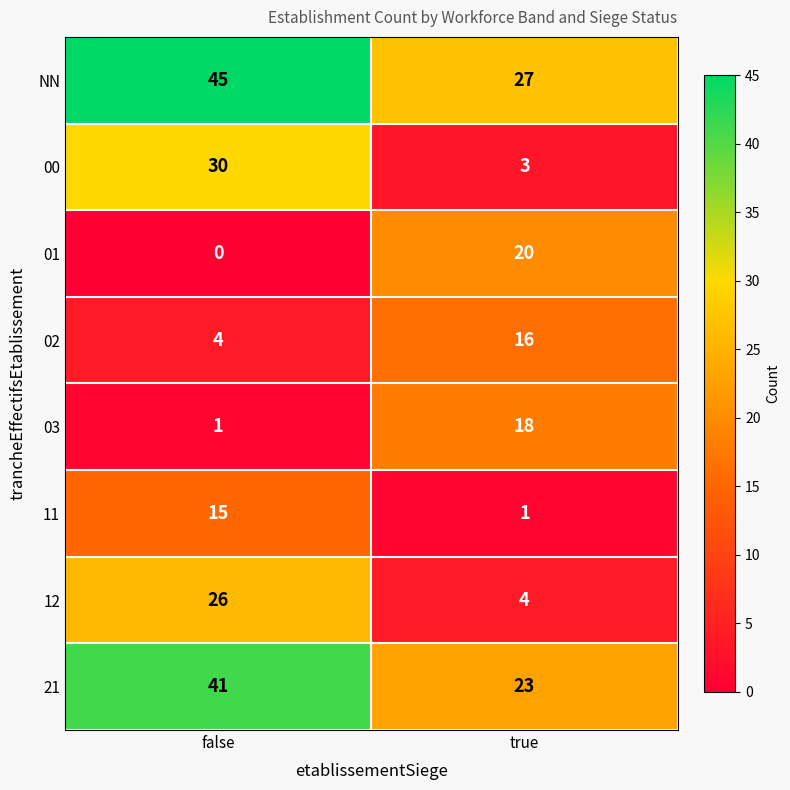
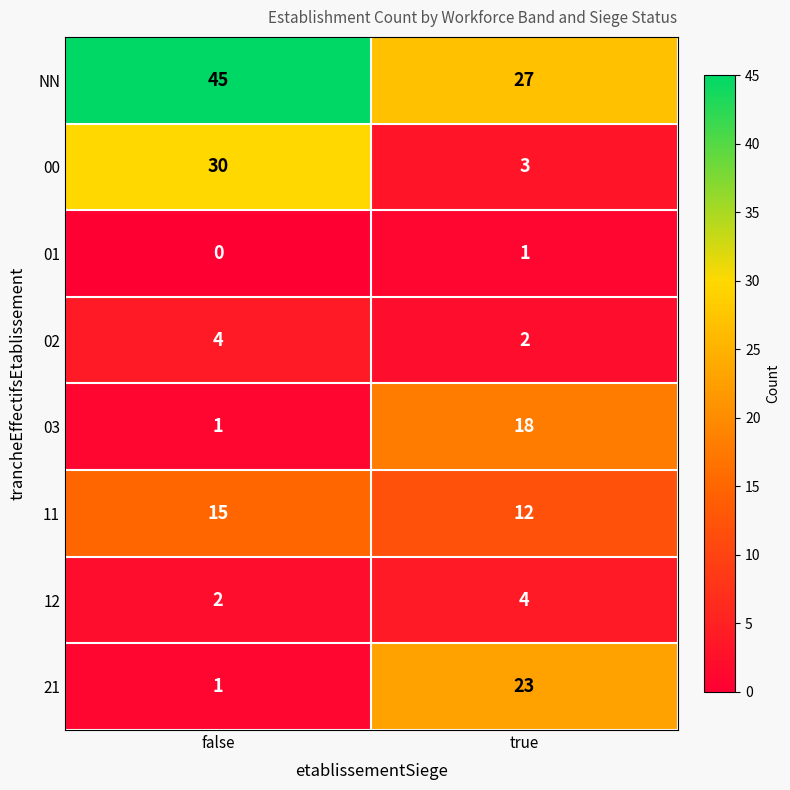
01, true: 20 -> 1
02, true: 16 -> 2
11, true: 1 -> 12
12, false: 26 -> 2
21, false: 41 -> 1
